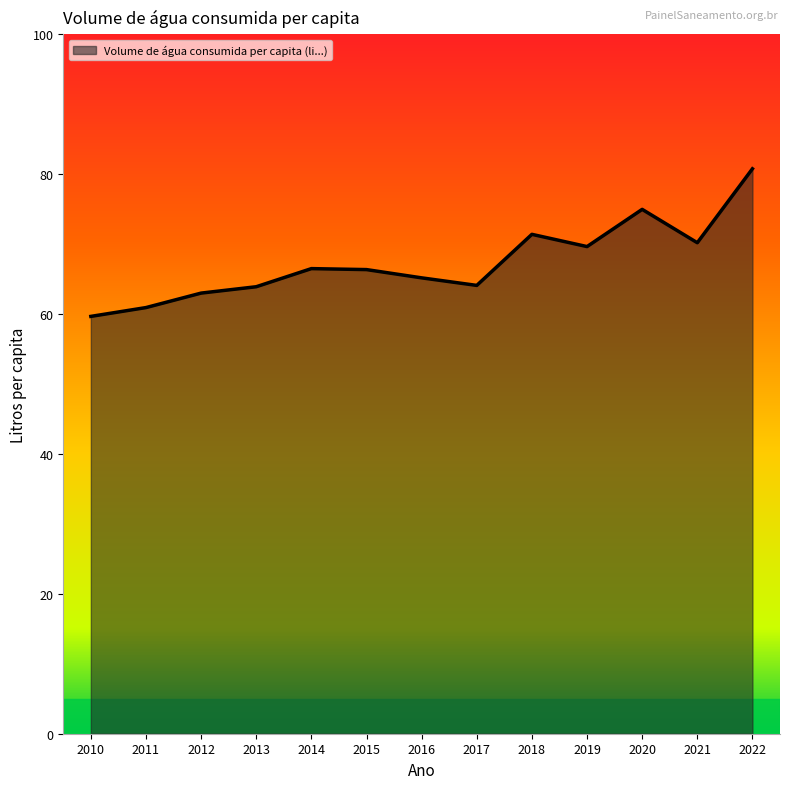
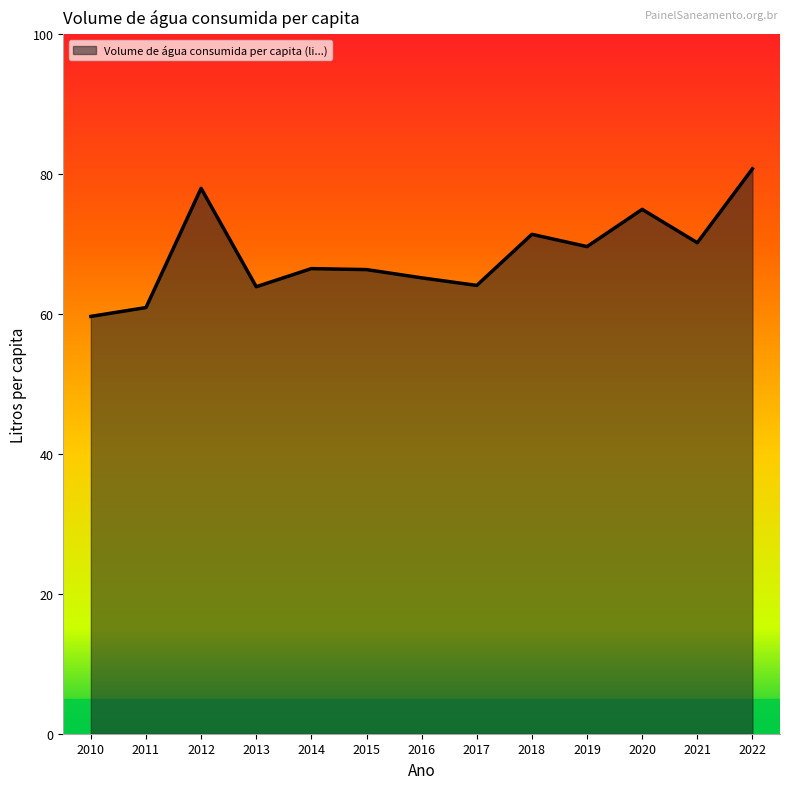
2012: 63 -> 78
